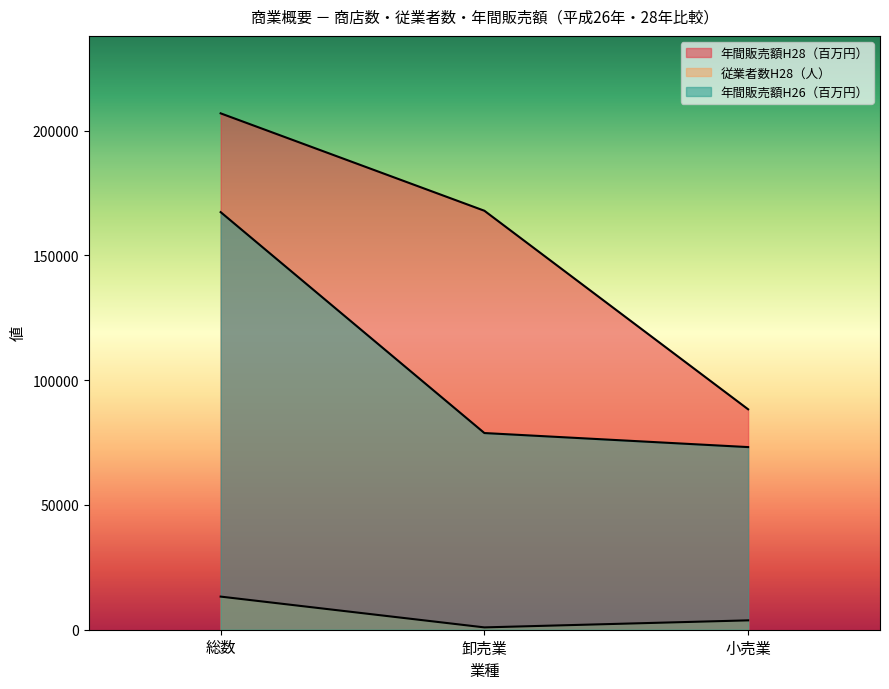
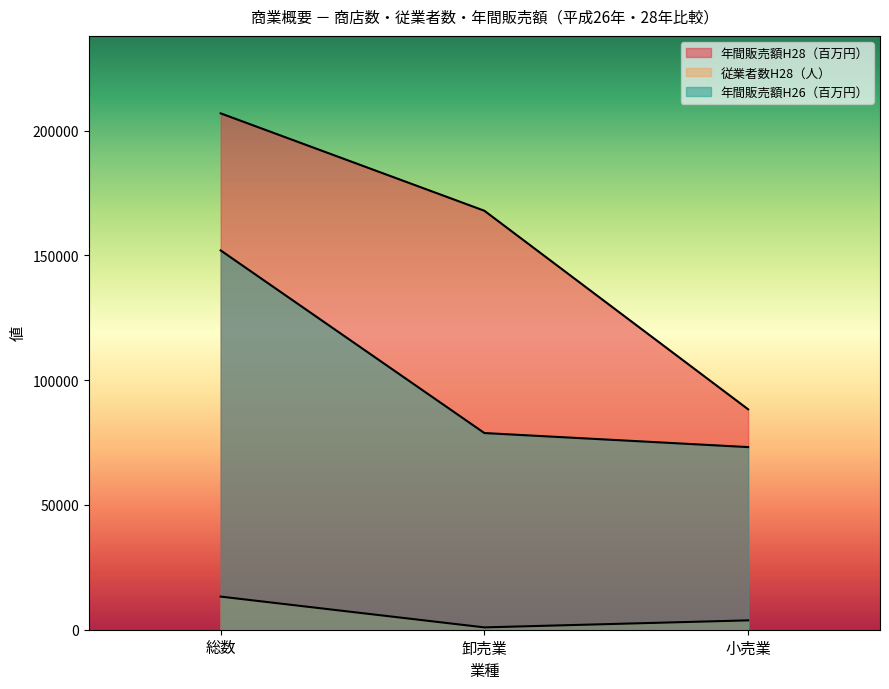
年間販売額H26（百万円）, 総数: 167000 -> 152000
